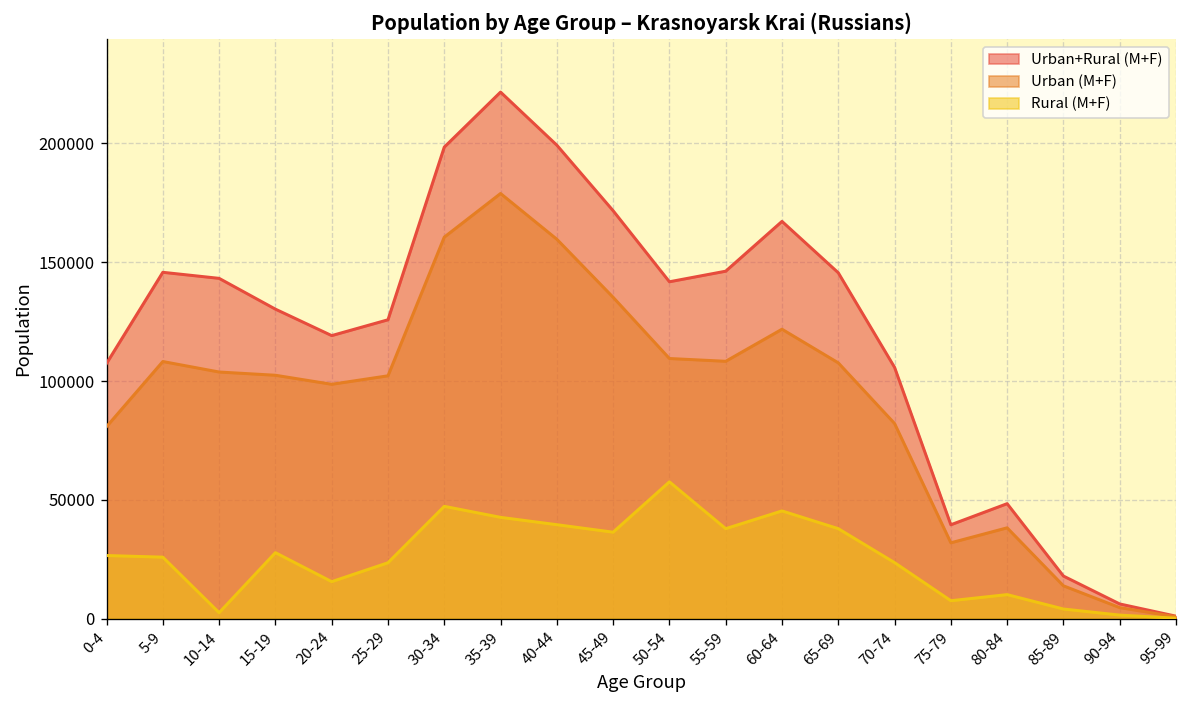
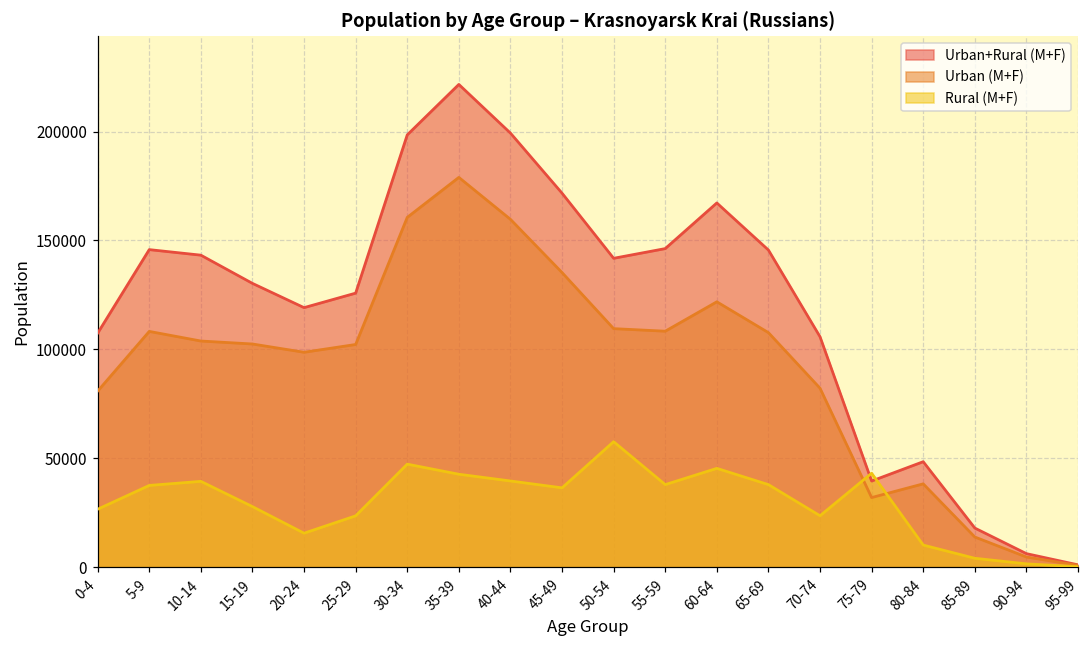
Rural (M+F), 5-9: 26000 -> 38000
Rural (M+F), 10-14: 3000 -> 39000
Rural (M+F), 75-79: 8000 -> 43000
